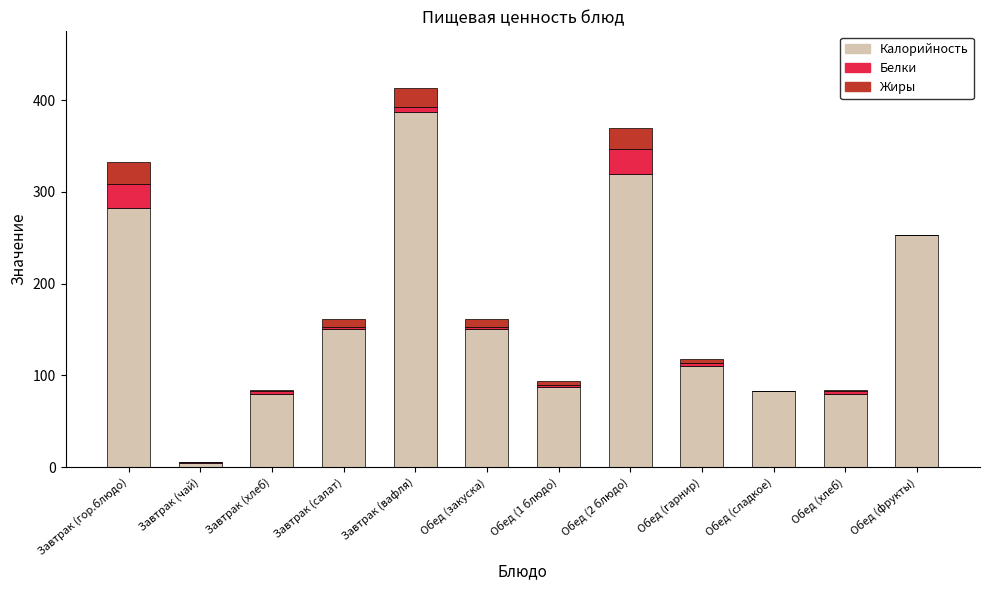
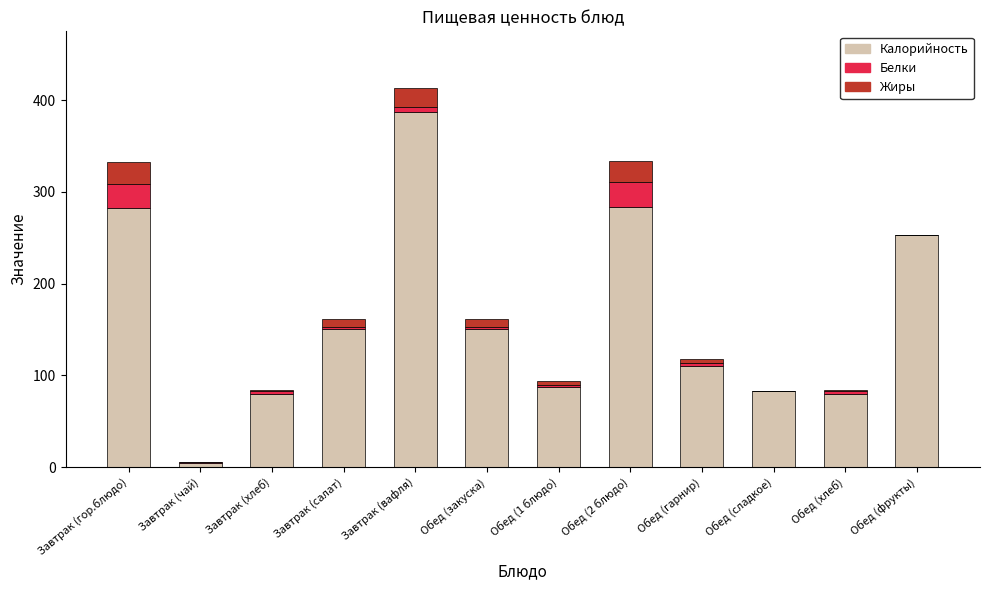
Калорийность, Обед (2 блюдо): 320 -> 280
